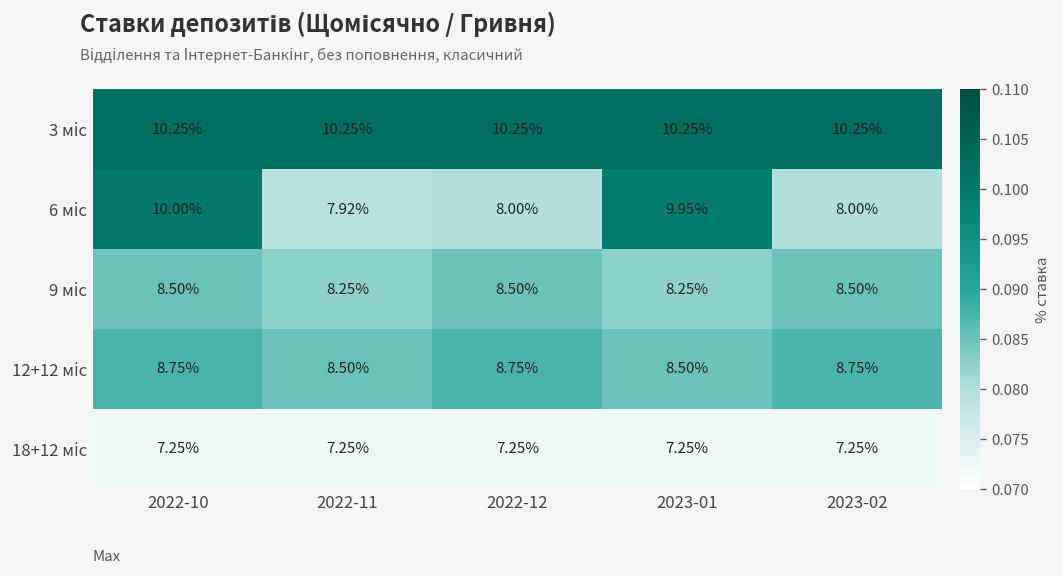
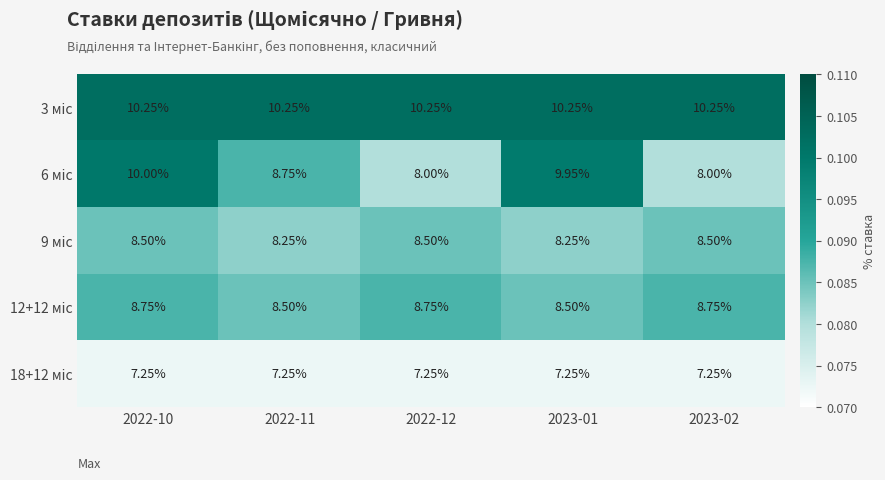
6 міс, 2022-11: 7.92% -> 8.75%
